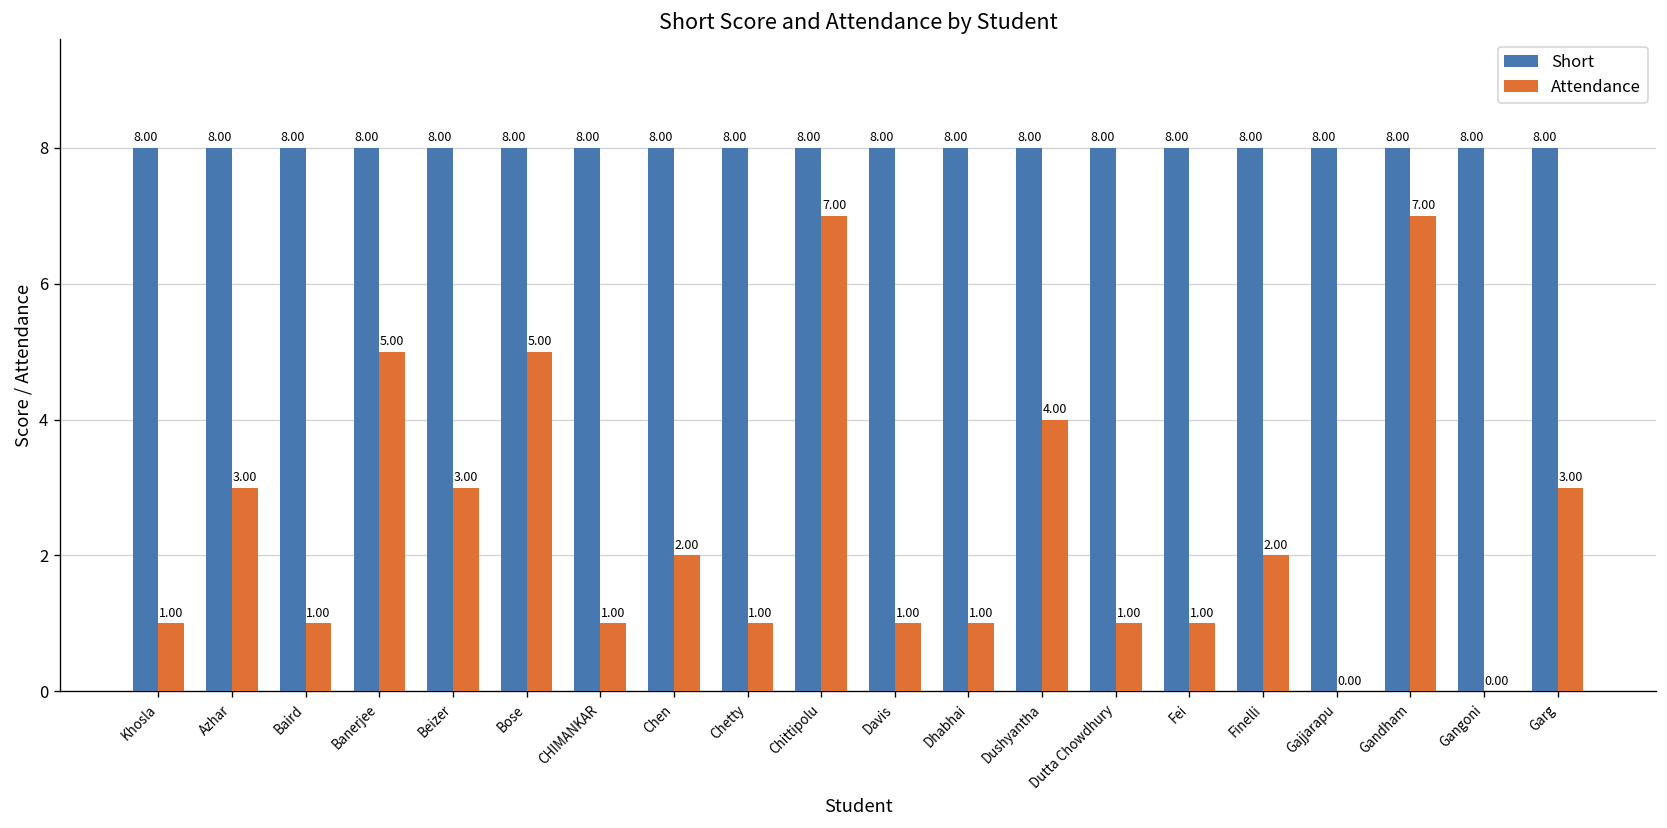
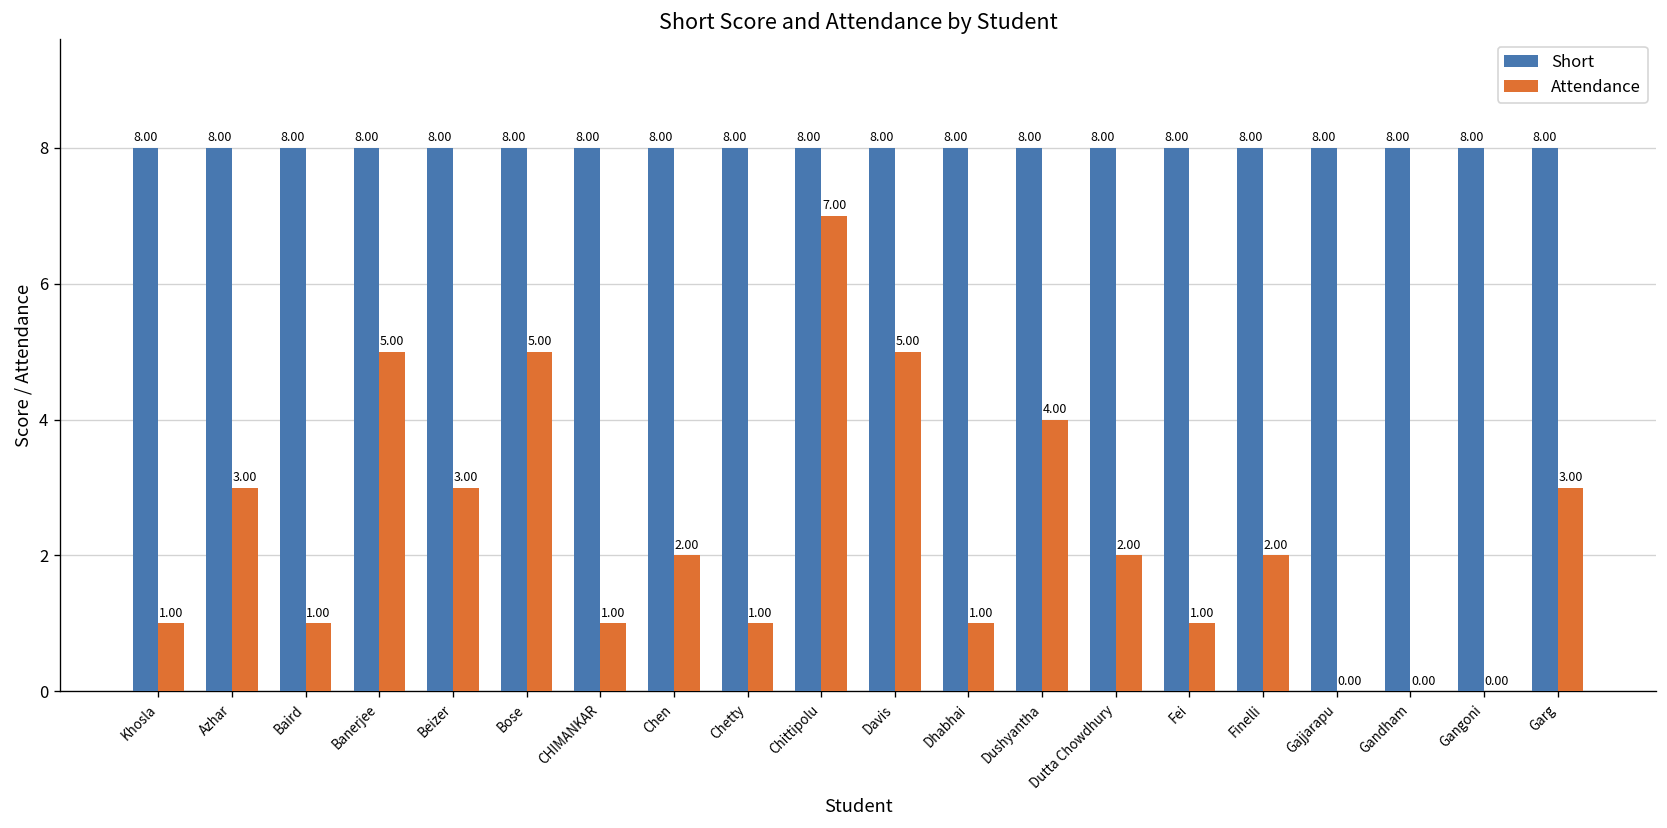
Attendance, Davis: 1.00 -> 5.00
Attendance, Dutta Chowdhury: 1.00 -> 2.00
Attendance, Gandham: 7.00 -> 0.00
